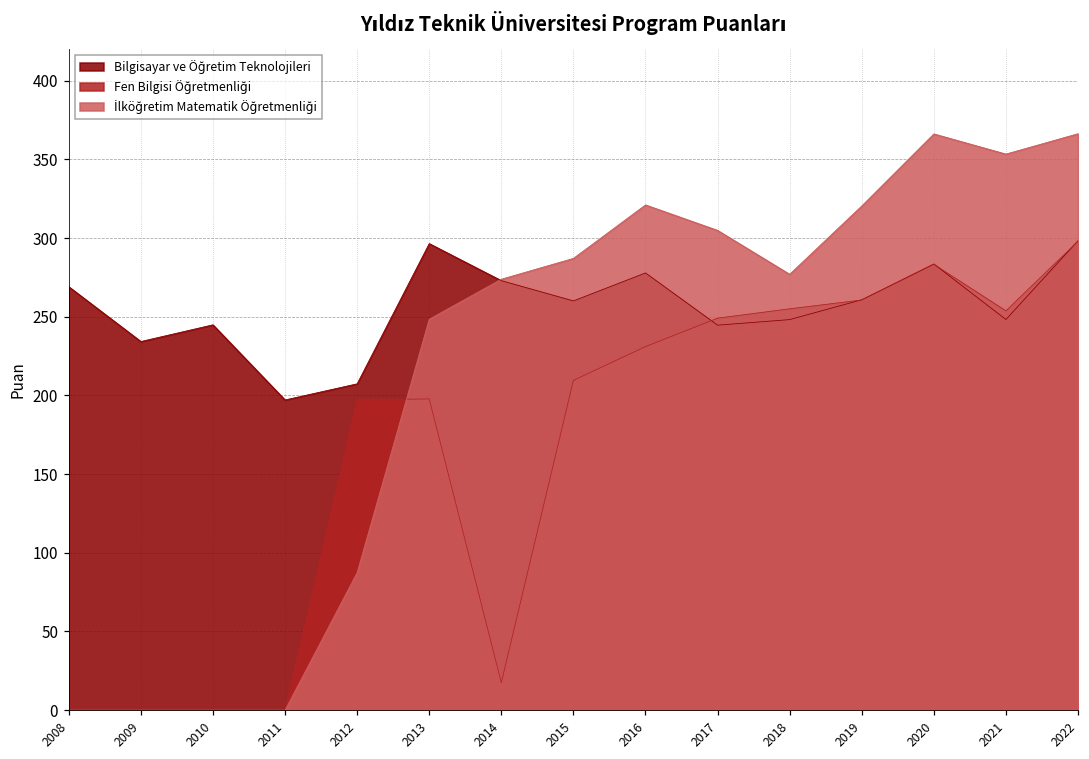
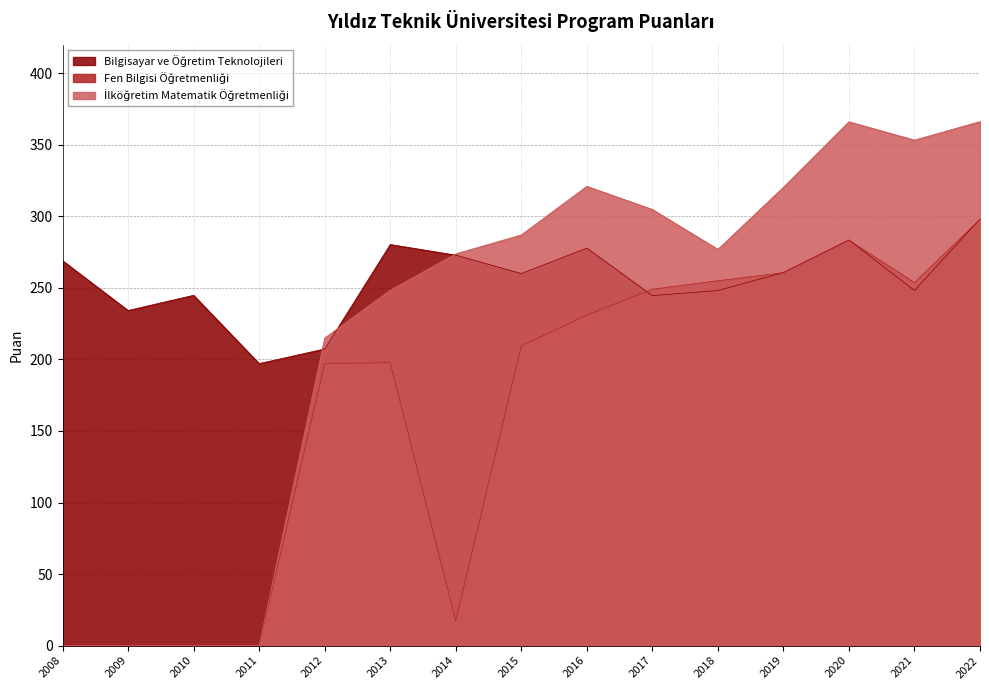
İlköğretim Matematik Öğretmenliği, 2012: 87 -> 215
Bilgisayar ve Öğretim Teknolojileri, 2013: 296 -> 280
